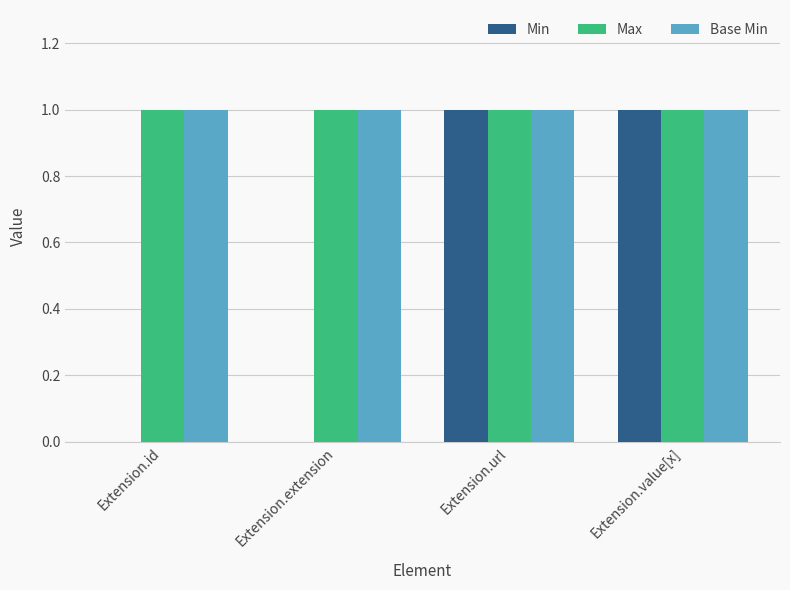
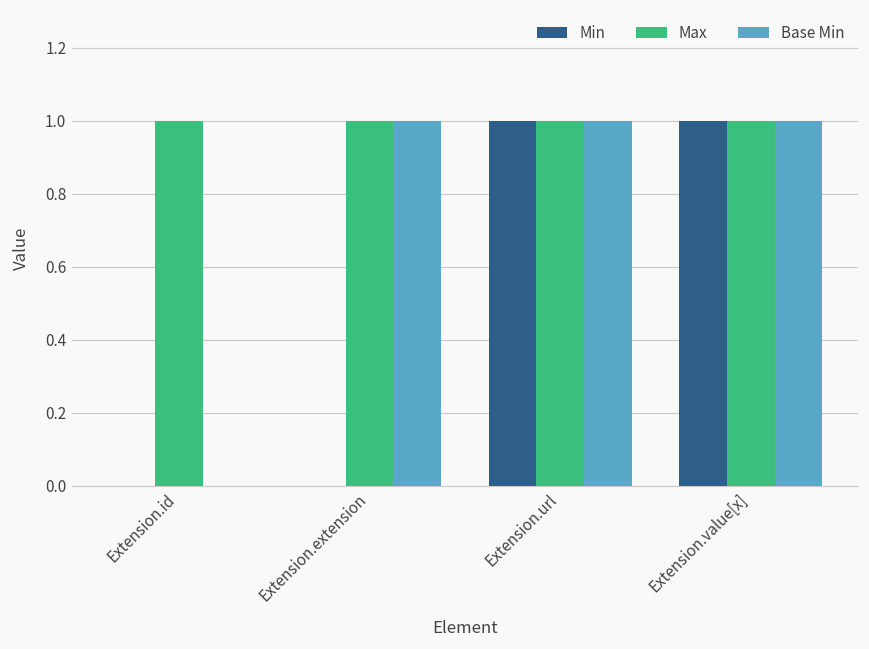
Base Min, Extension.id: 1 -> 0
